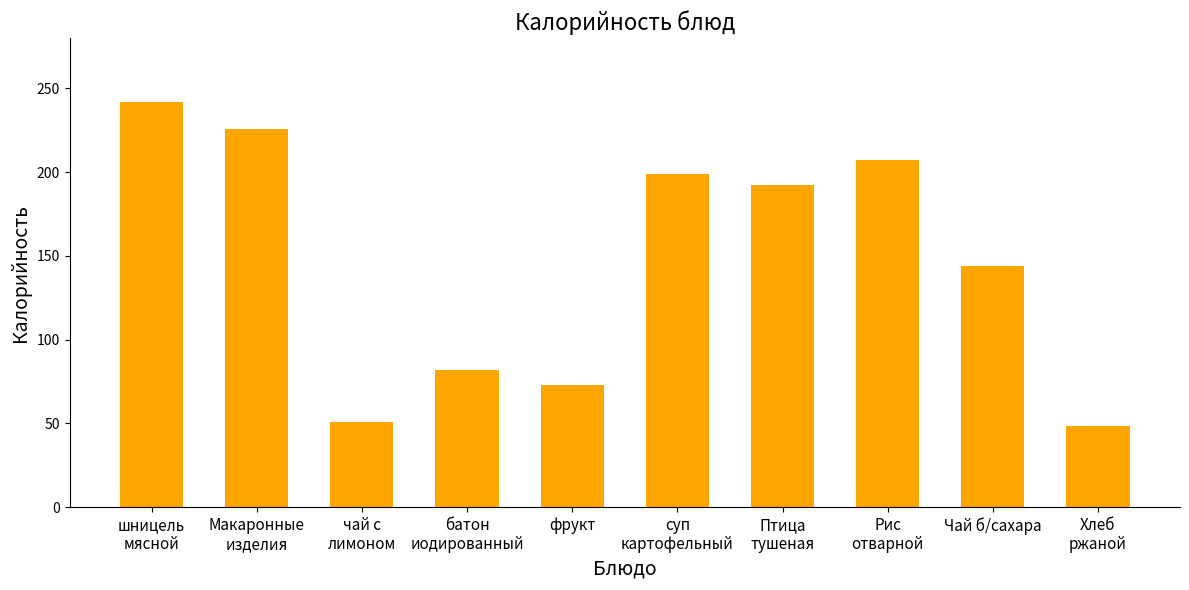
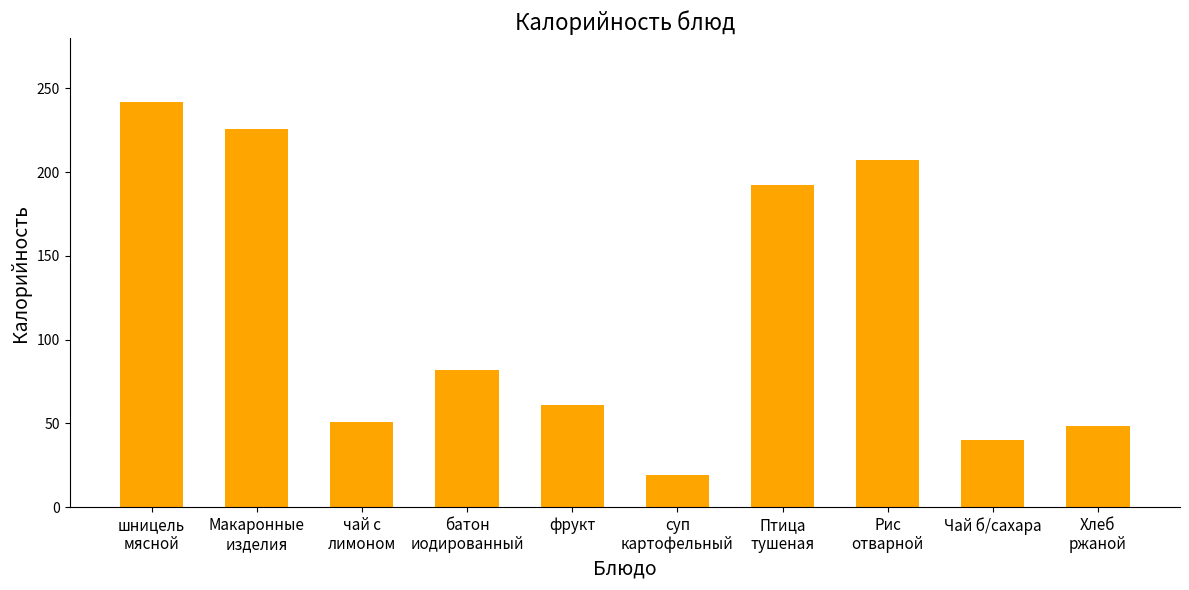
фрукт: 73 -> 61
суп картофельный: 199 -> 19
Чай б/сахара: 144 -> 40
